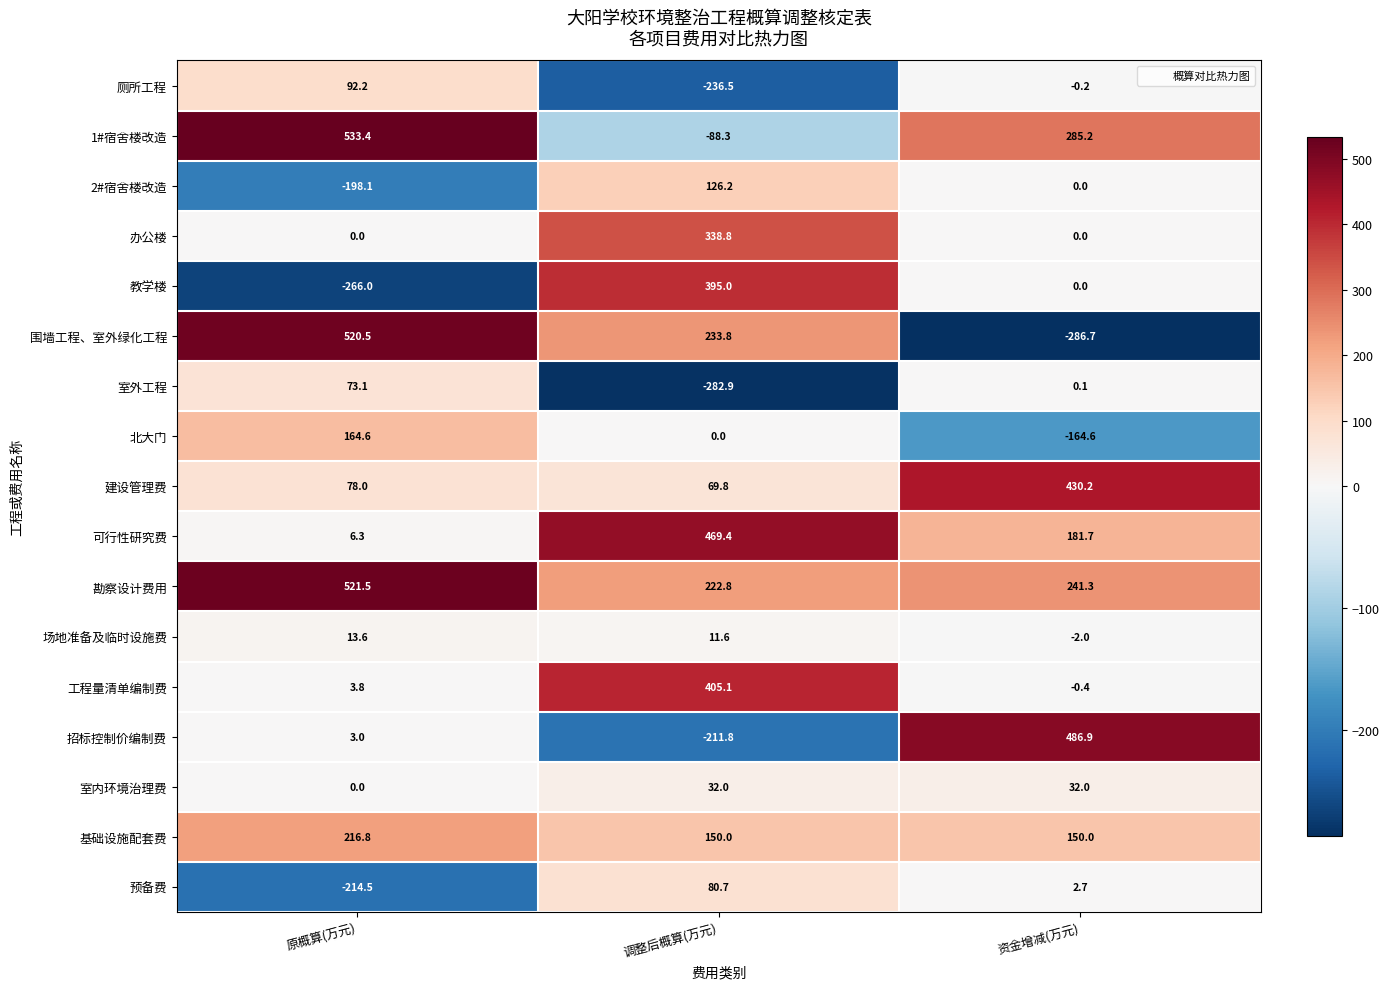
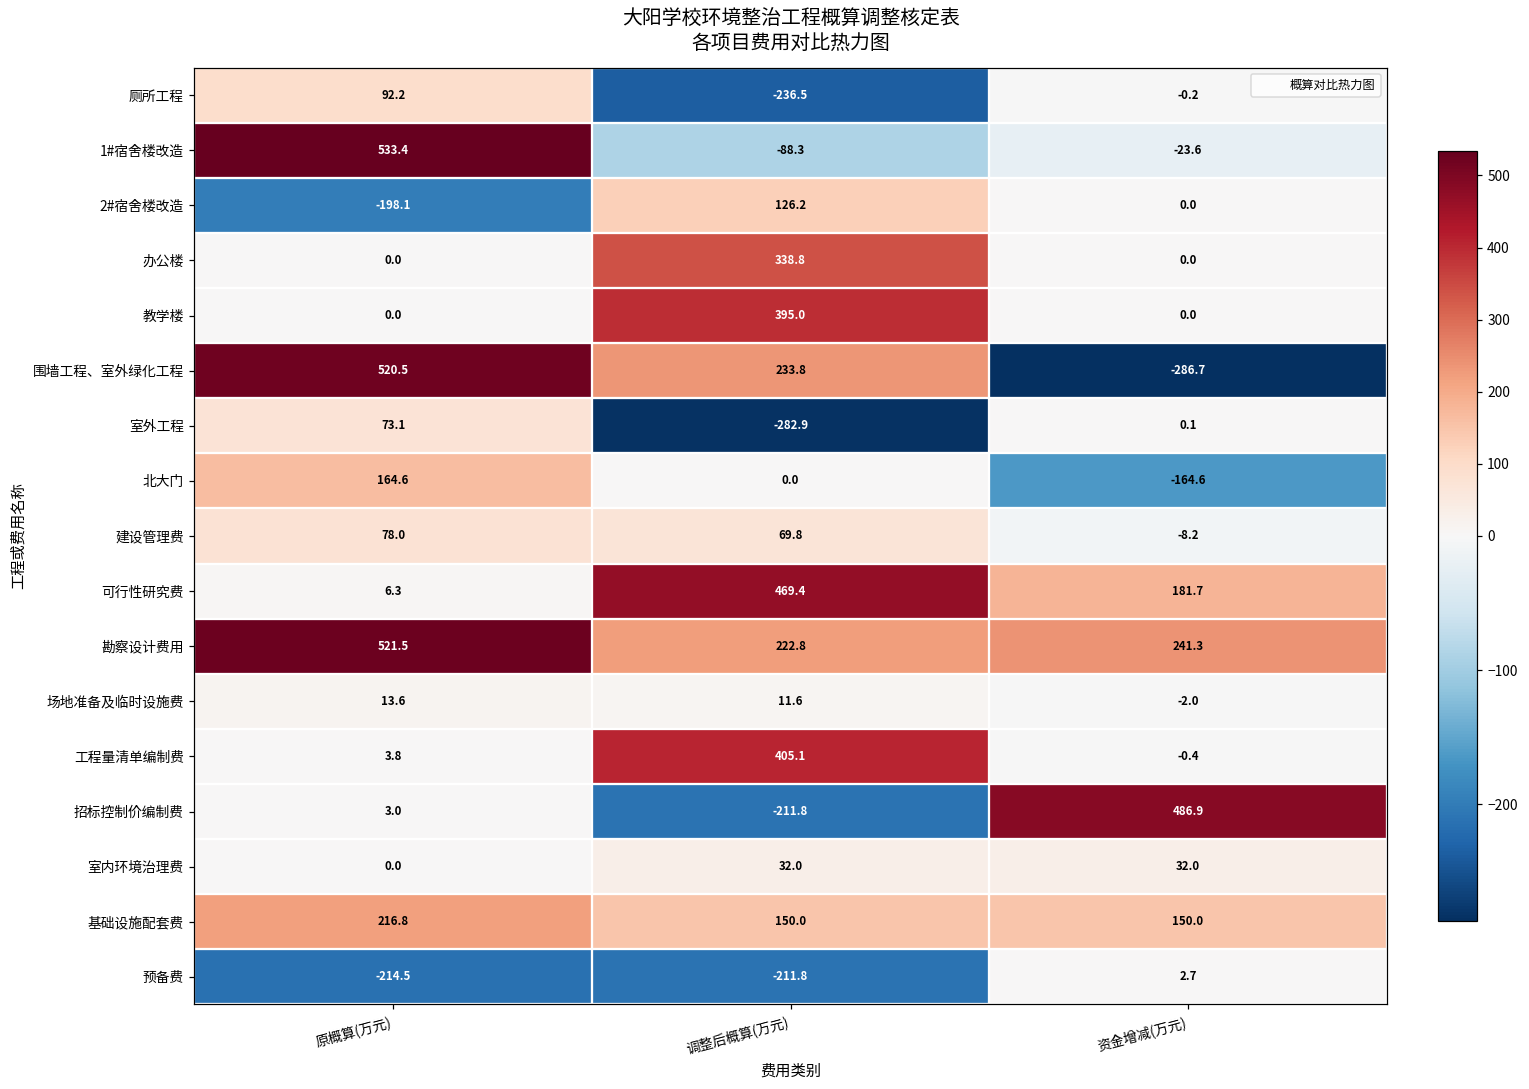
1#宿舍楼改造, 资金增减(万元): 285.2 -> -23.6
教学楼, 原概算(万元): -266.0 -> 0.0
建设管理费, 资金增减(万元): 430.2 -> -8.2
预备费, 调整后概算(万元): 80.7 -> -211.8
